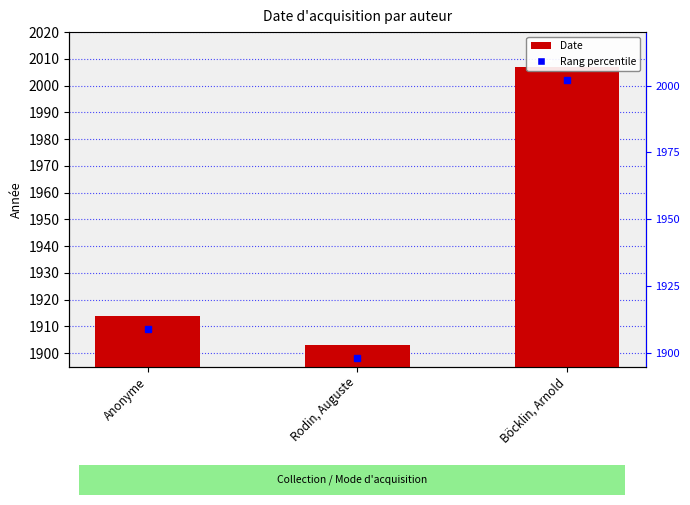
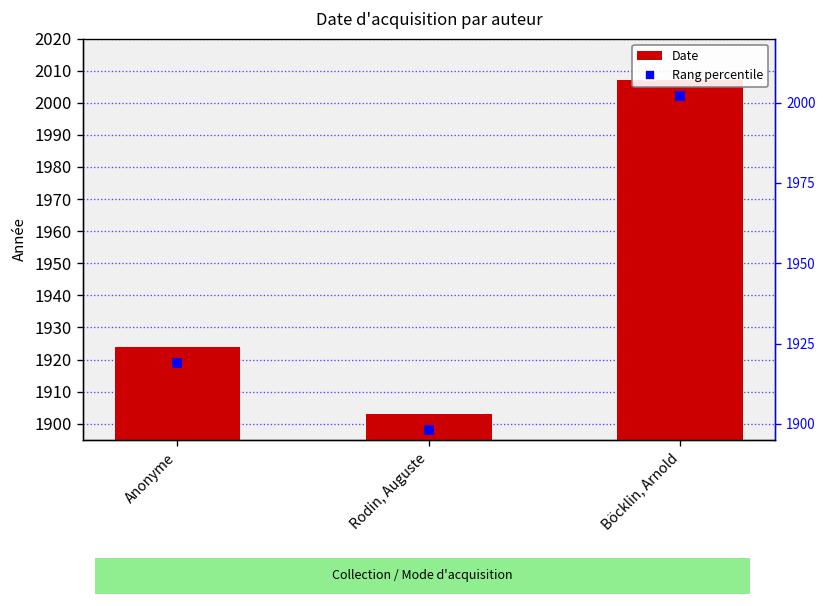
Date, Anonyme: 1914 -> 1924
